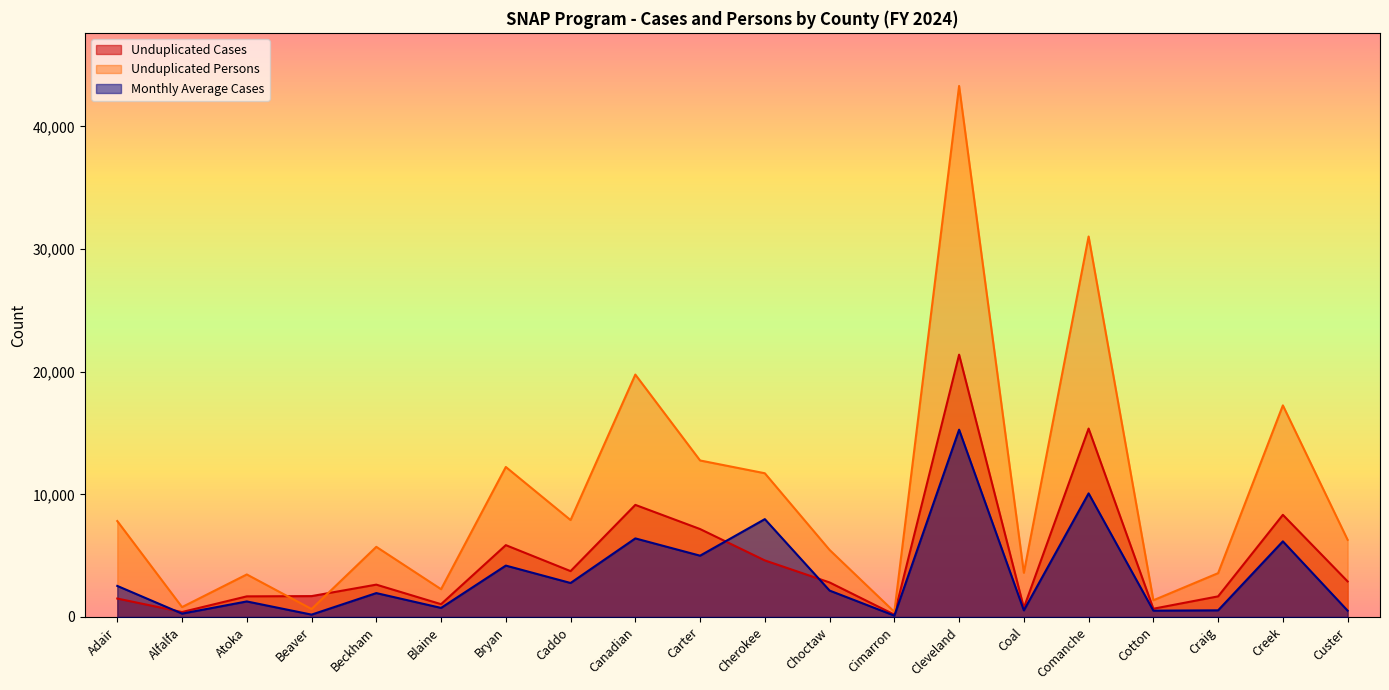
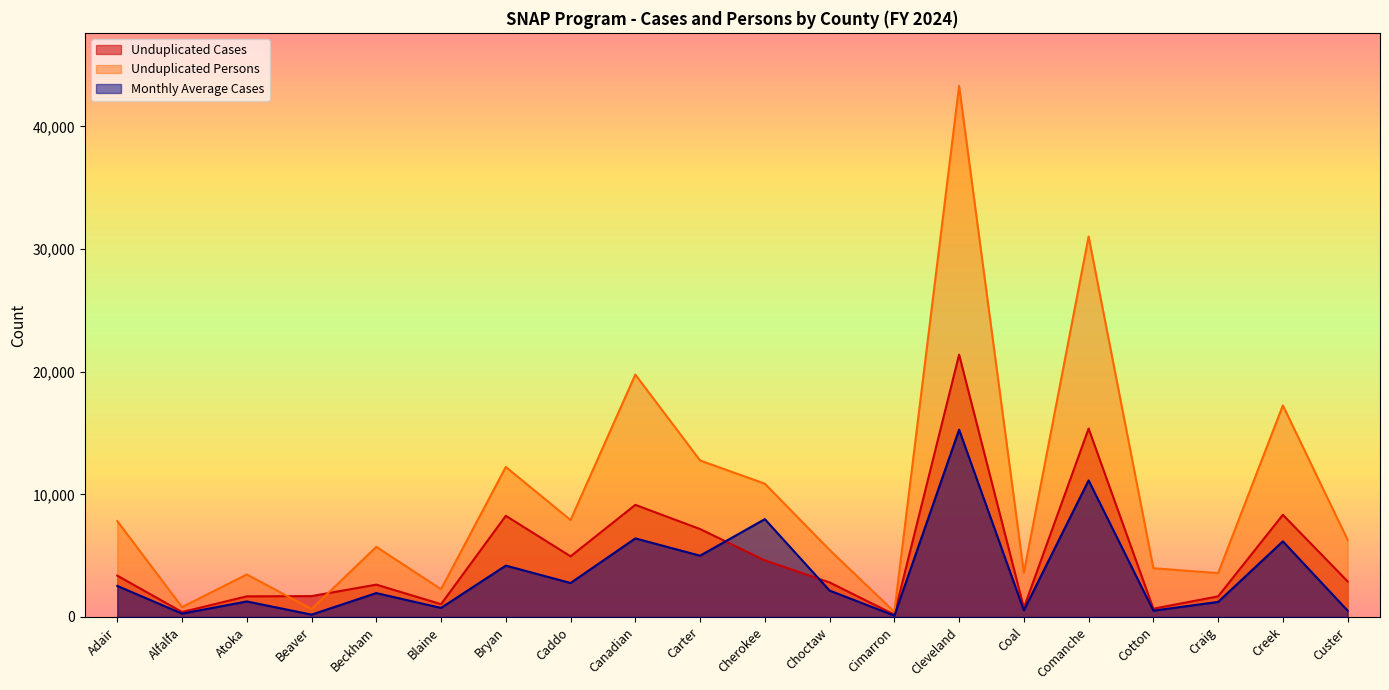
Unduplicated Cases, Adair: 1,500 -> 3,400
Unduplicated Cases, Bryan: 5,900 -> 8,200
Unduplicated Cases, Caddo: 3,700 -> 4,900
Unduplicated Persons, Cherokee: 11,700 -> 10,900
Monthly Average Cases, Comanche: 10,100 -> 11,100
Unduplicated Persons, Cotton: 1,400 -> 4,000
Monthly Average Cases, Craig: 500 -> 1,200
